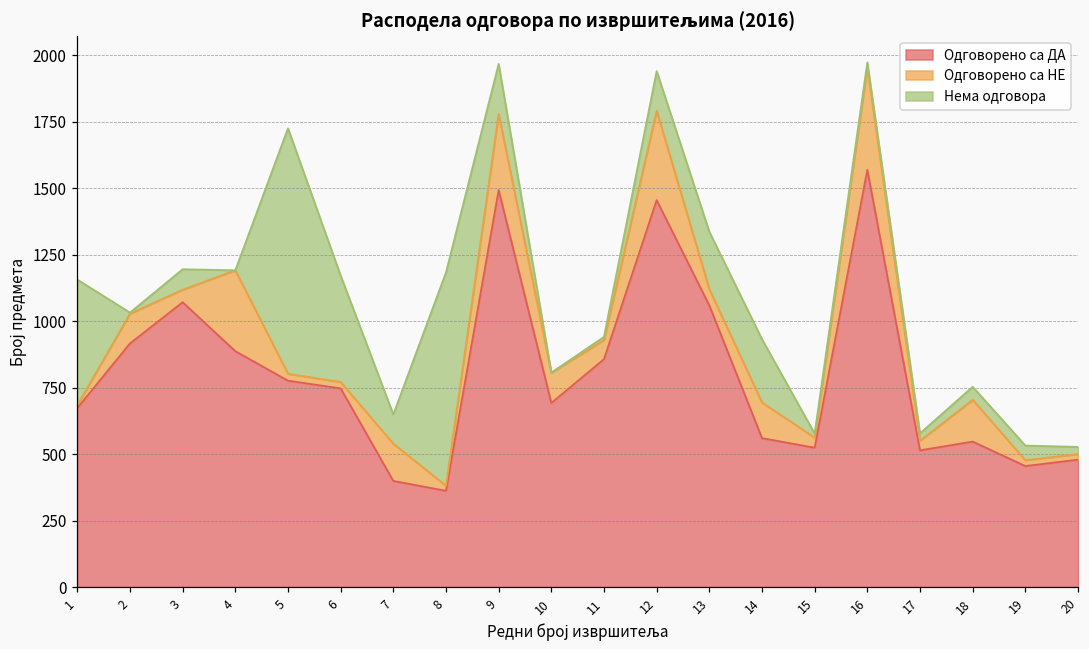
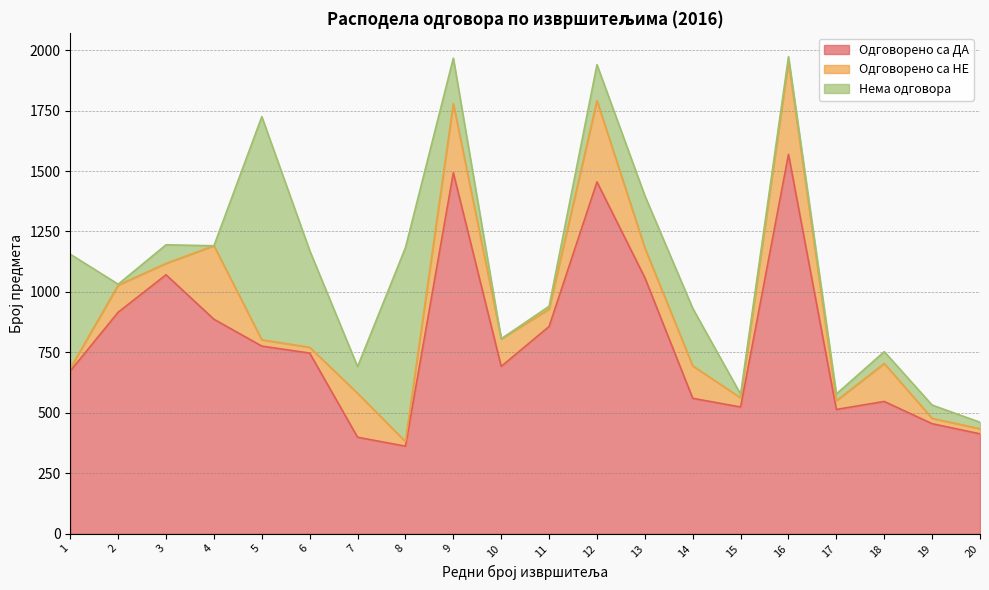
Одговорено са НЕ, 7: 140 -> 180
Одговорено са НЕ, 13: 60 -> 120
Одговорено са ДА, 20: 480 -> 410
